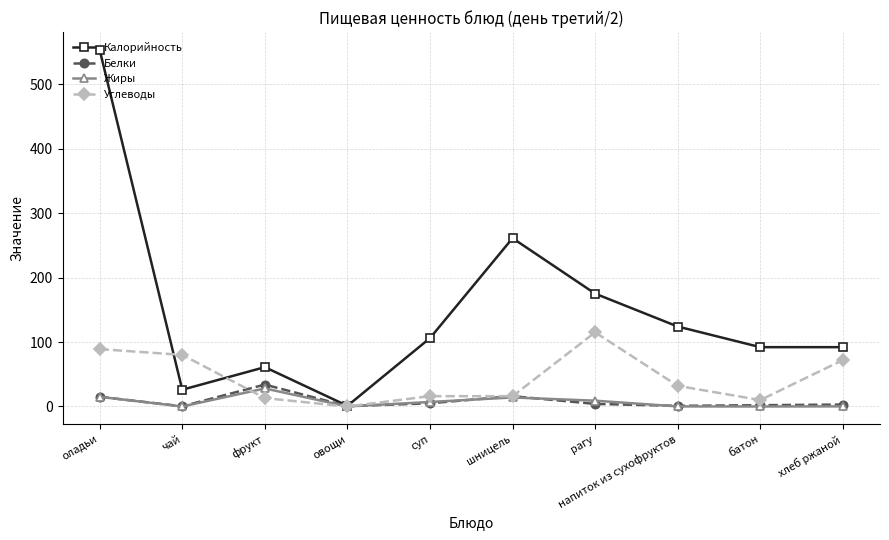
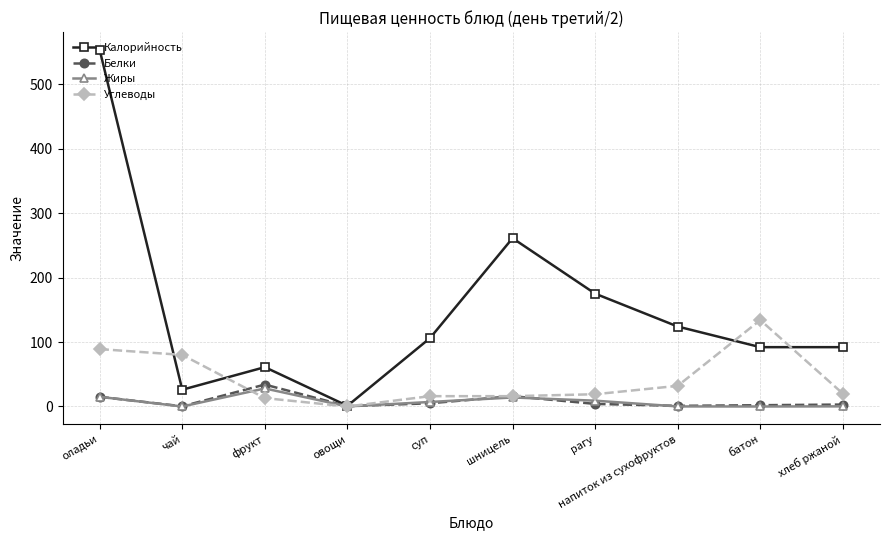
Углеводы, рагу: 120 -> 20
Углеводы, батон: 10 -> 130
Углеводы, хлеб ржаной: 70 -> 20
